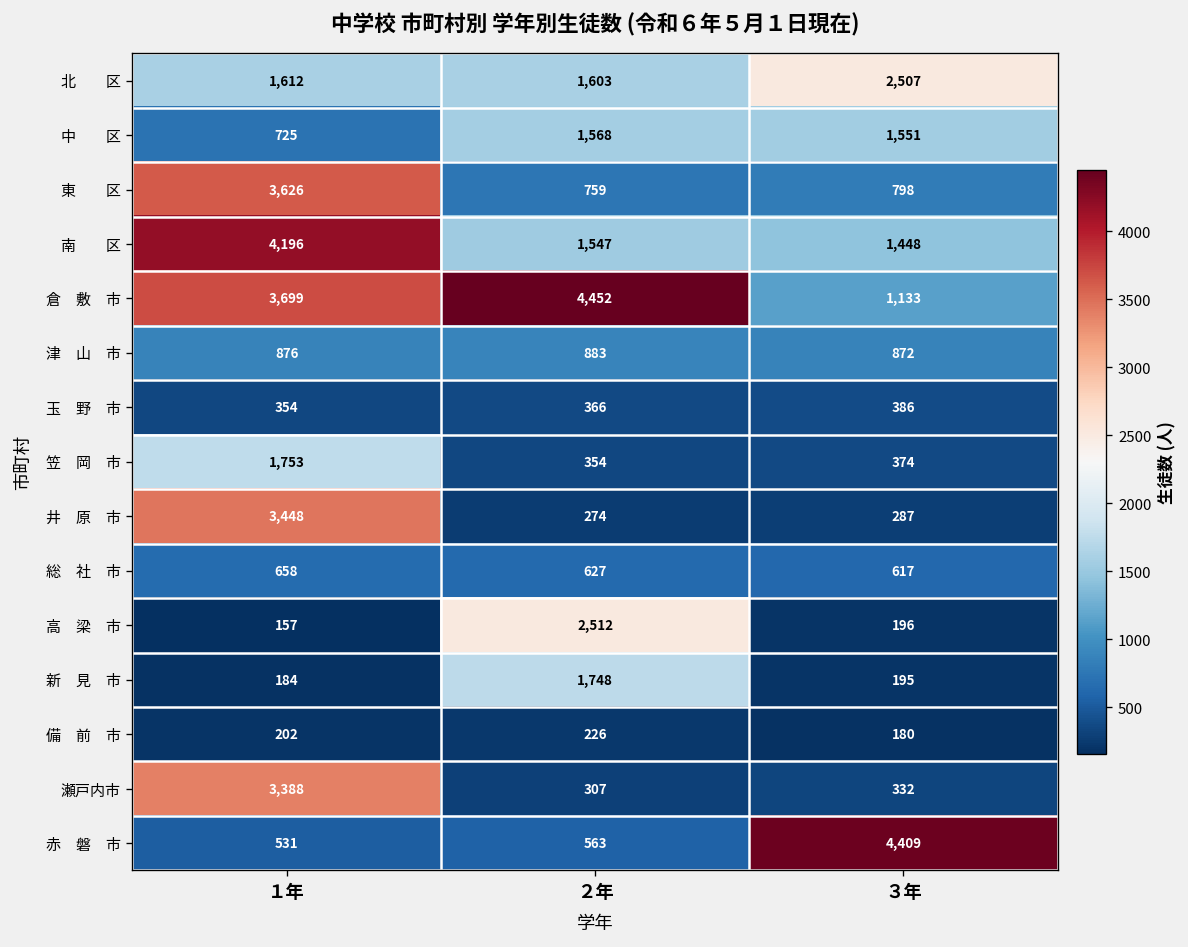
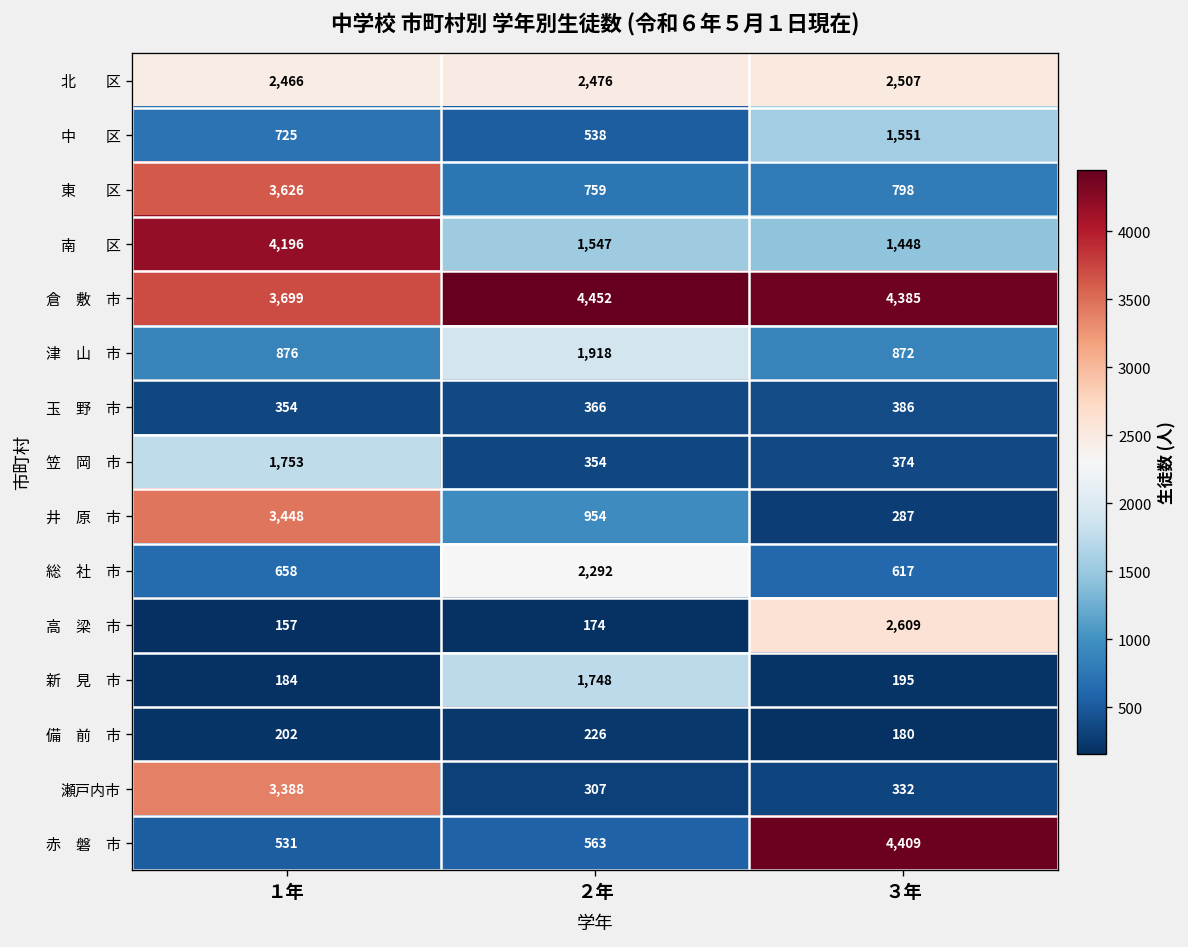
北 区, １年: 1,612 -> 2,466
北 区, ２年: 1,603 -> 2,476
中 区, ２年: 1,568 -> 538
倉 敷 市, ３年: 1,133 -> 4,385
津 山 市, ２年: 883 -> 1,918
井 原 市, ２年: 274 -> 954
総 社 市, ２年: 627 -> 2,292
高 梁 市, ２年: 2,512 -> 174
高 梁 市, ３年: 196 -> 2,609
